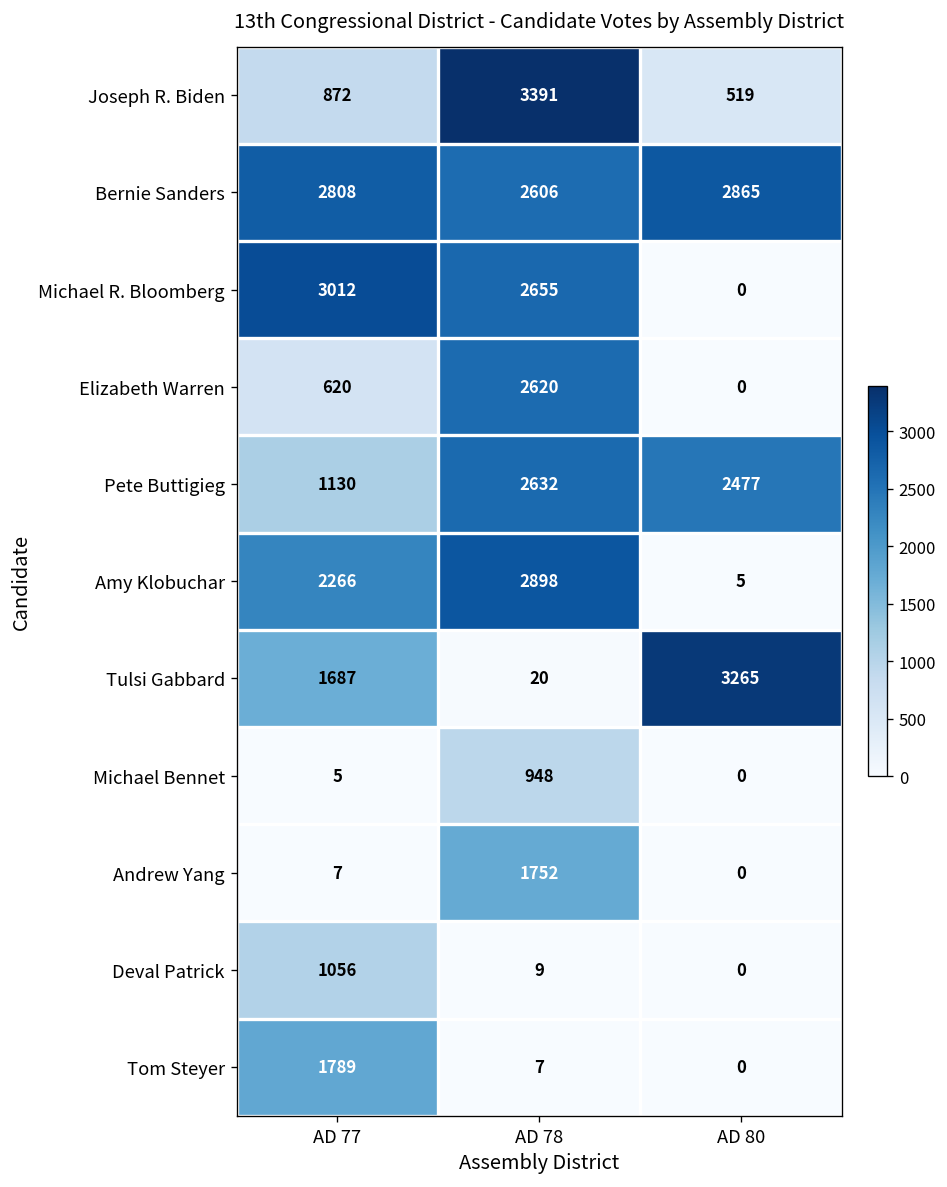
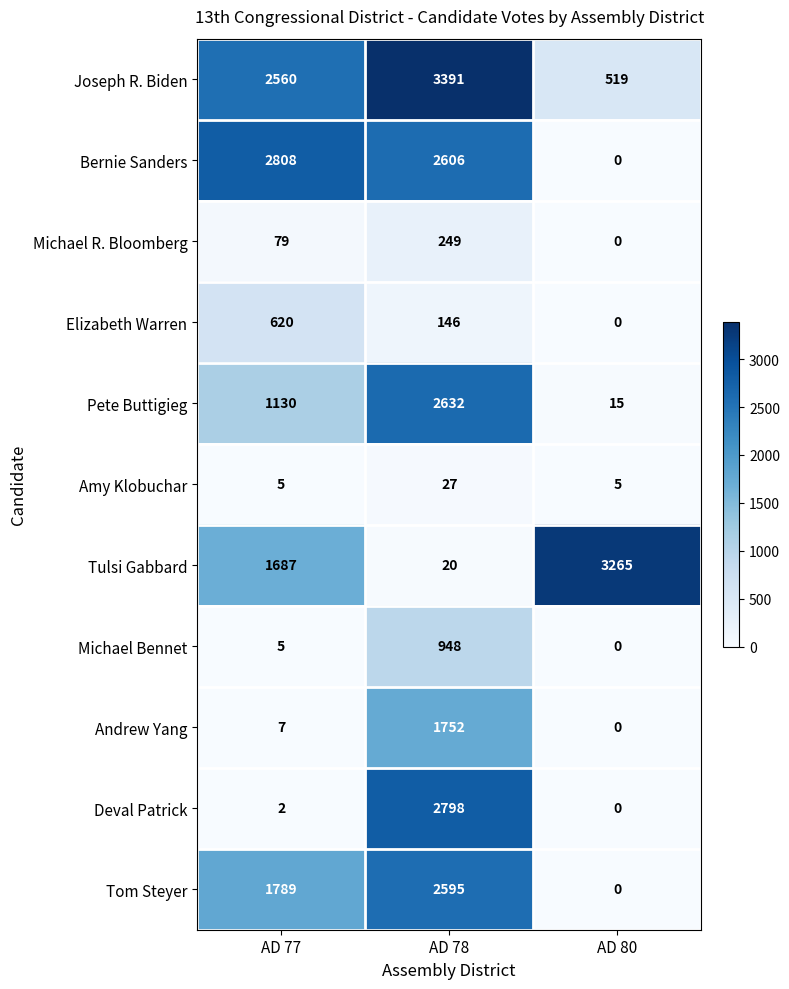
Joseph R. Biden, AD 77: 872 -> 2560
Bernie Sanders, AD 80: 2865 -> 0
Michael R. Bloomberg, AD 77: 3012 -> 79
Michael R. Bloomberg, AD 78: 2655 -> 249
Elizabeth Warren, AD 78: 2620 -> 146
Pete Buttigieg, AD 80: 2477 -> 15
Amy Klobuchar, AD 77: 2266 -> 5
Amy Klobuchar, AD 78: 2898 -> 27
Deval Patrick, AD 77: 1056 -> 2
Deval Patrick, AD 78: 9 -> 2798
Tom Steyer, AD 78: 7 -> 2595
